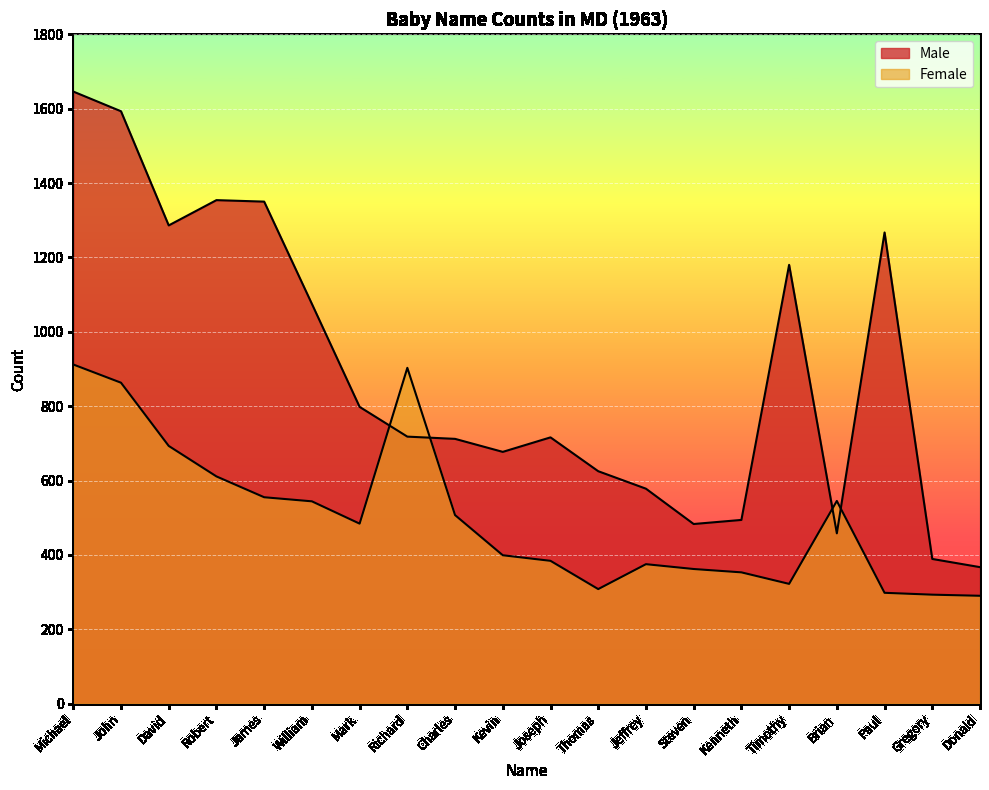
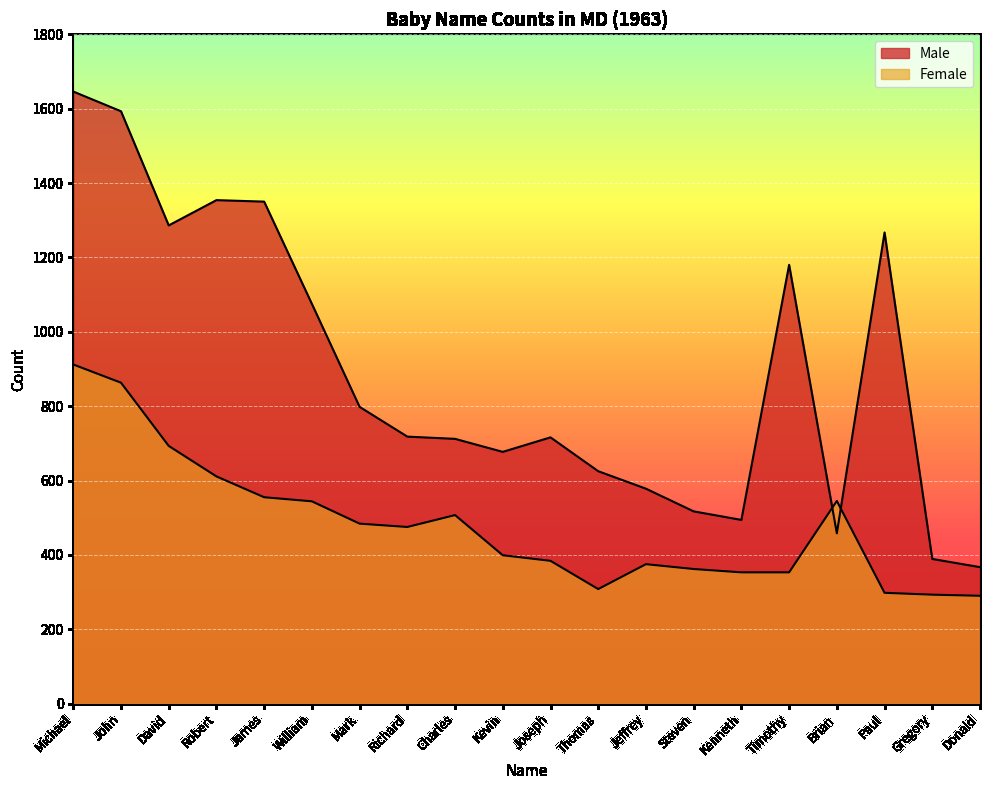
Female, Richard: 900 -> 480
Male, Steven: 480 -> 520
Female, Timothy: 320 -> 350
